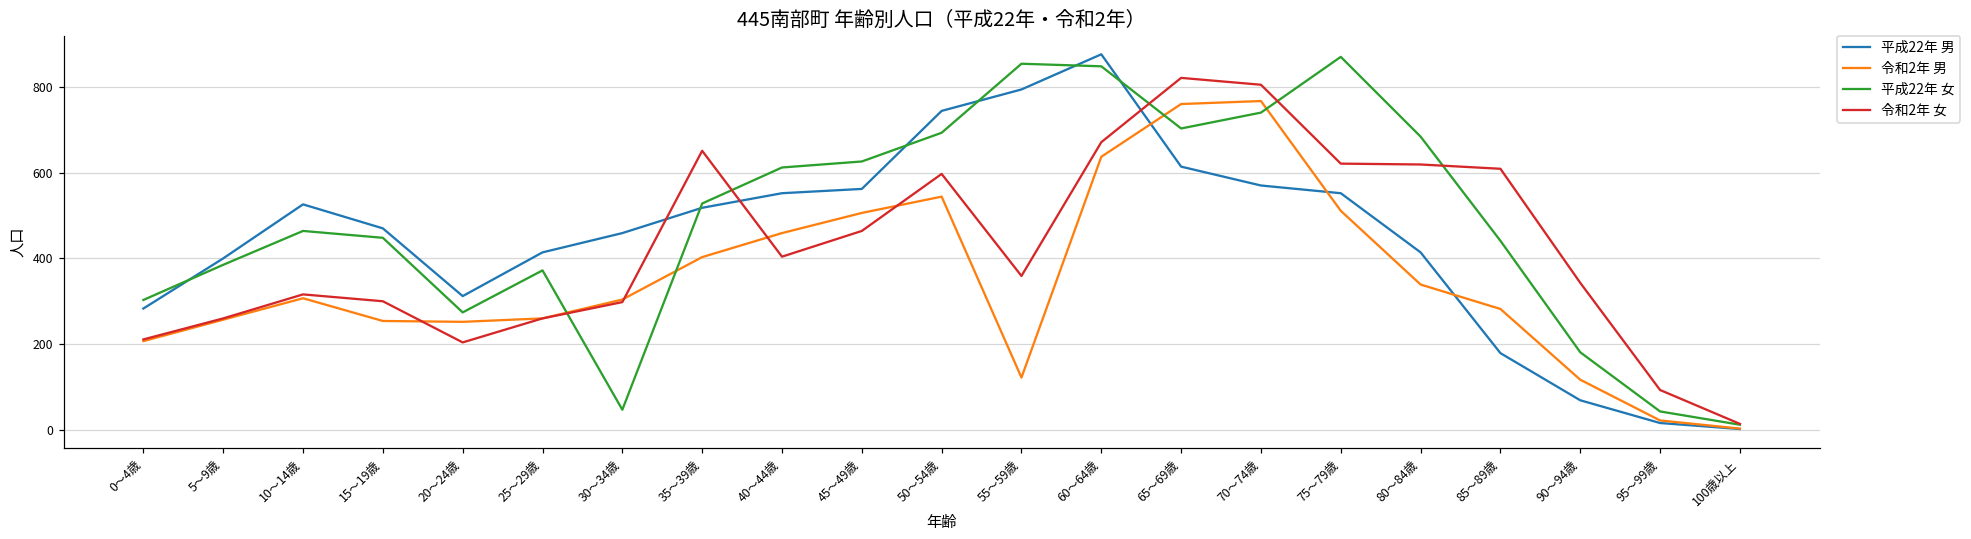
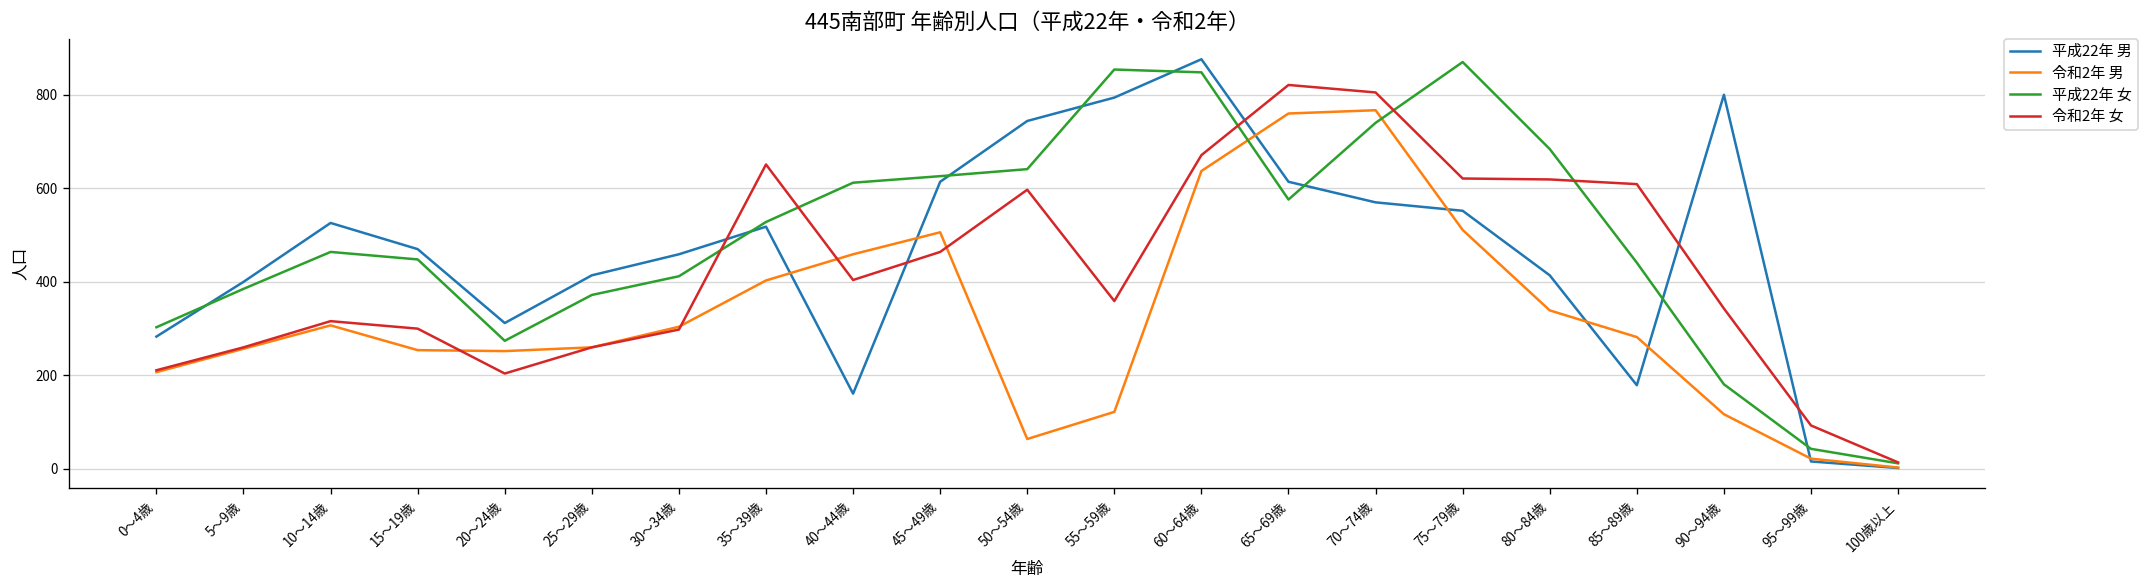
平成22年 女, 30～34歳: 50 -> 410
平成22年 男, 40～44歳: 550 -> 160
平成22年 男, 45～49歳: 560 -> 610
令和2年 男, 50～54歳: 540 -> 60
平成22年 女, 50～54歳: 690 -> 640
平成22年 女, 65～69歳: 700 -> 580
平成22年 男, 90～94歳: 70 -> 800
